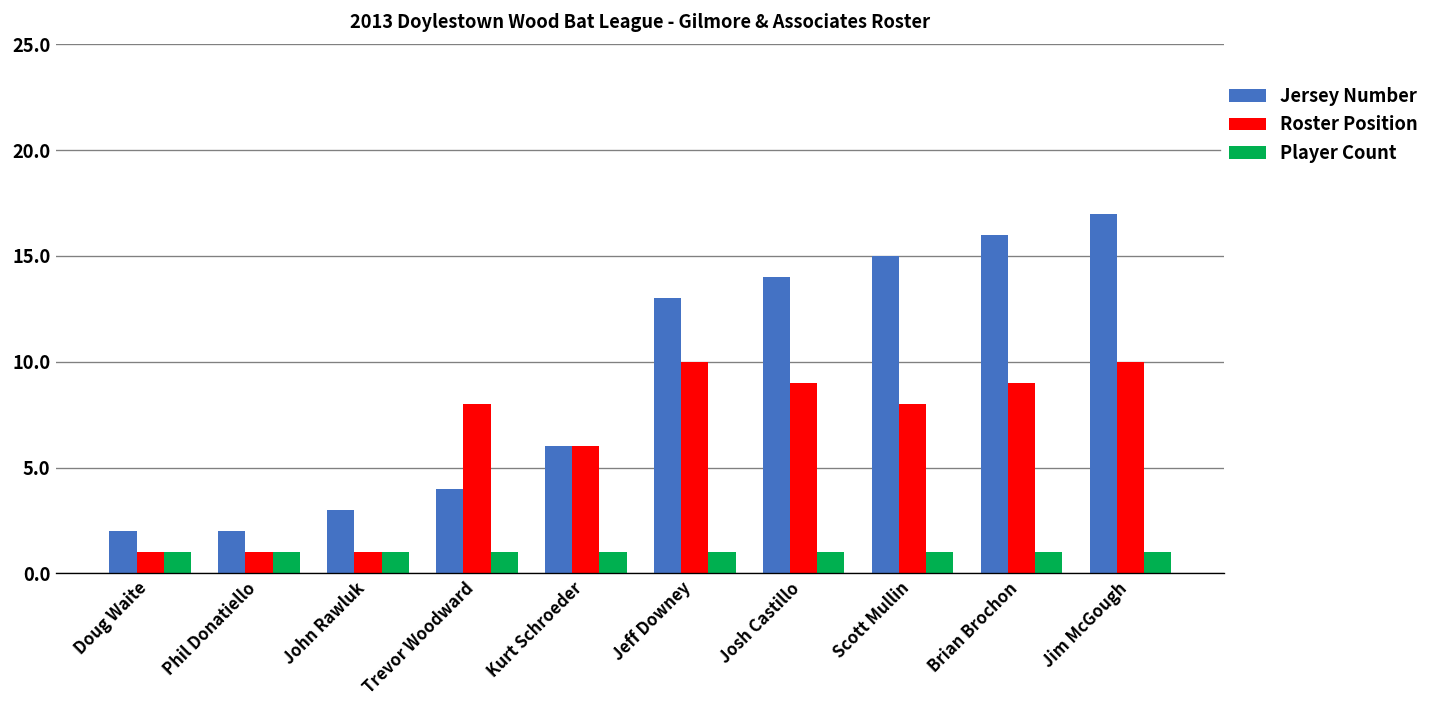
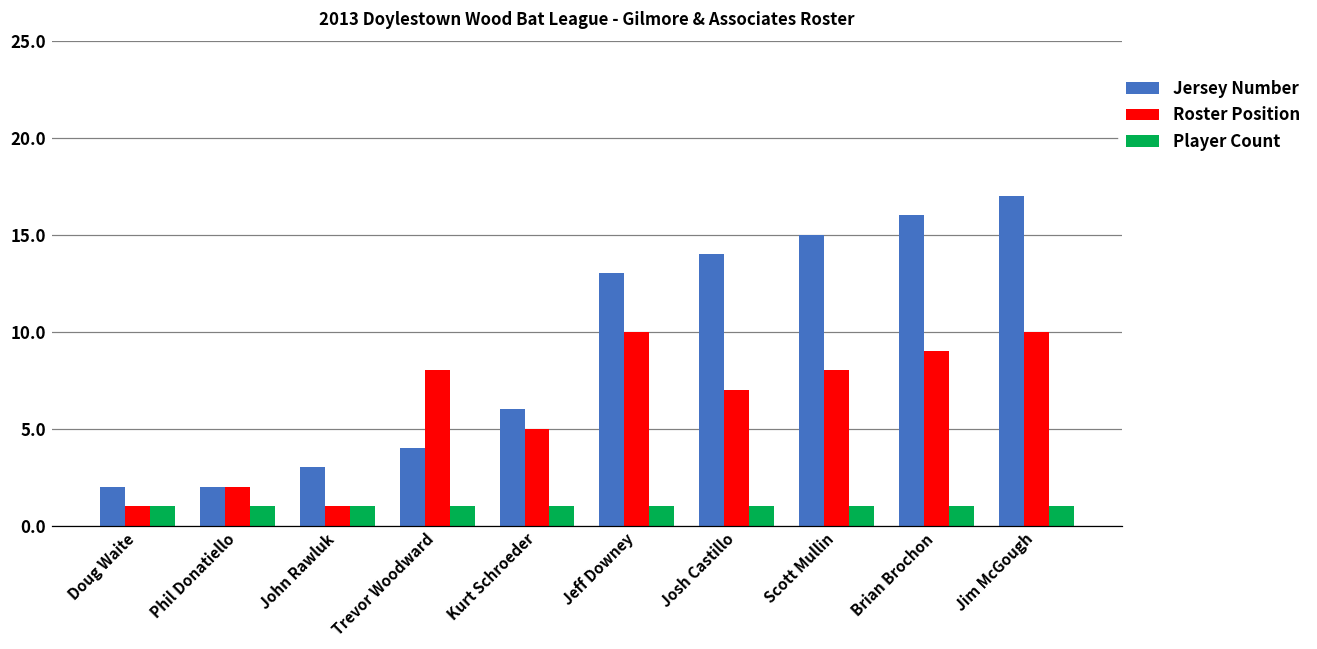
Roster Position, Phil Donatiello: 1 -> 2
Roster Position, Kurt Schroeder: 6 -> 5
Roster Position, Josh Castillo: 9 -> 7
